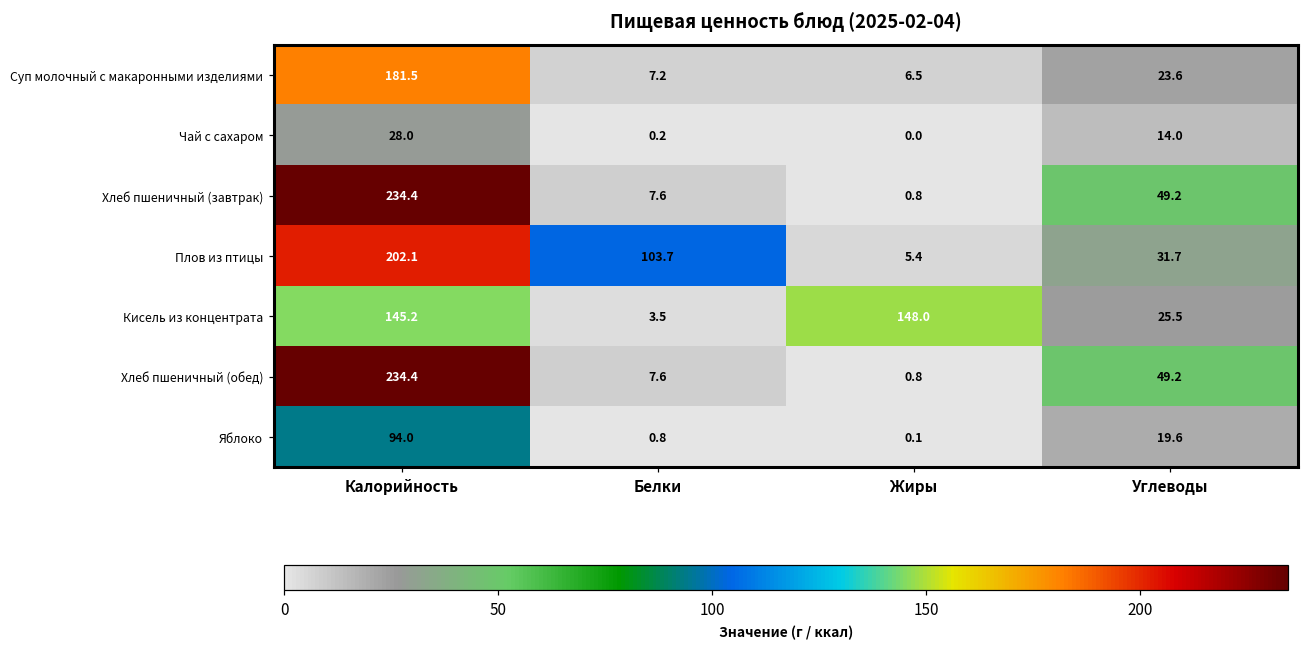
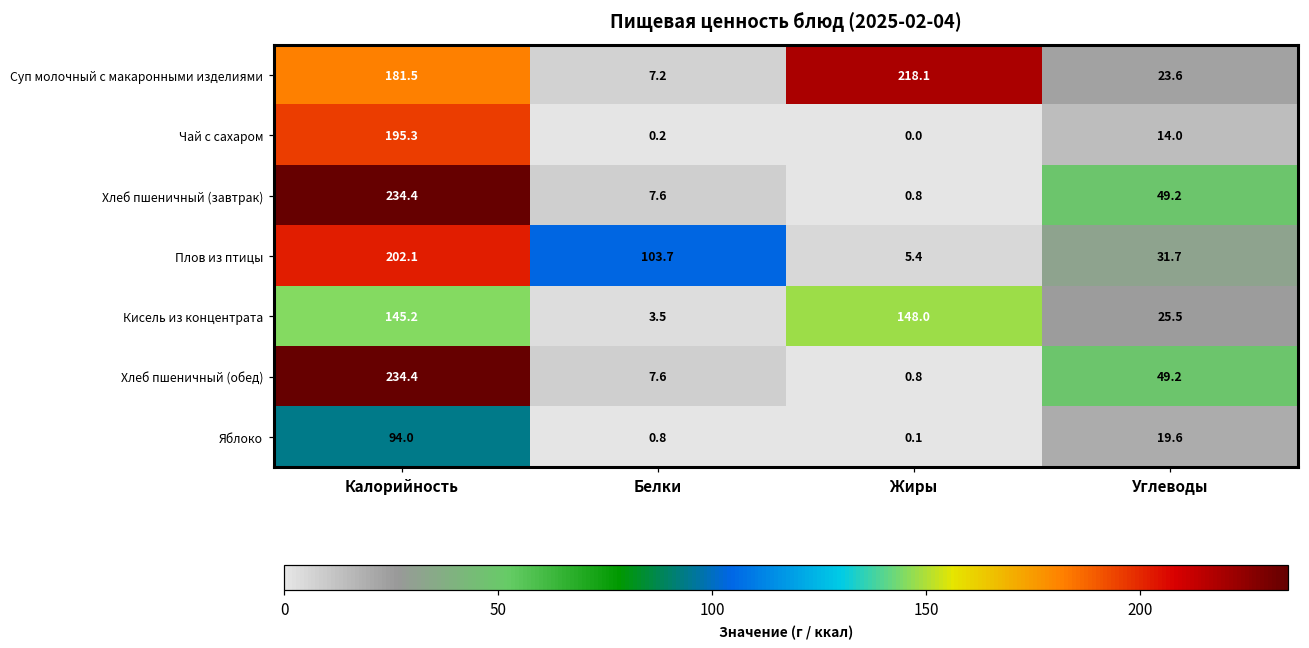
Суп молочный с макаронными изделиями, Жиры: 6.5 -> 218.1
Чай с сахаром, Калорийность: 28.0 -> 195.3
